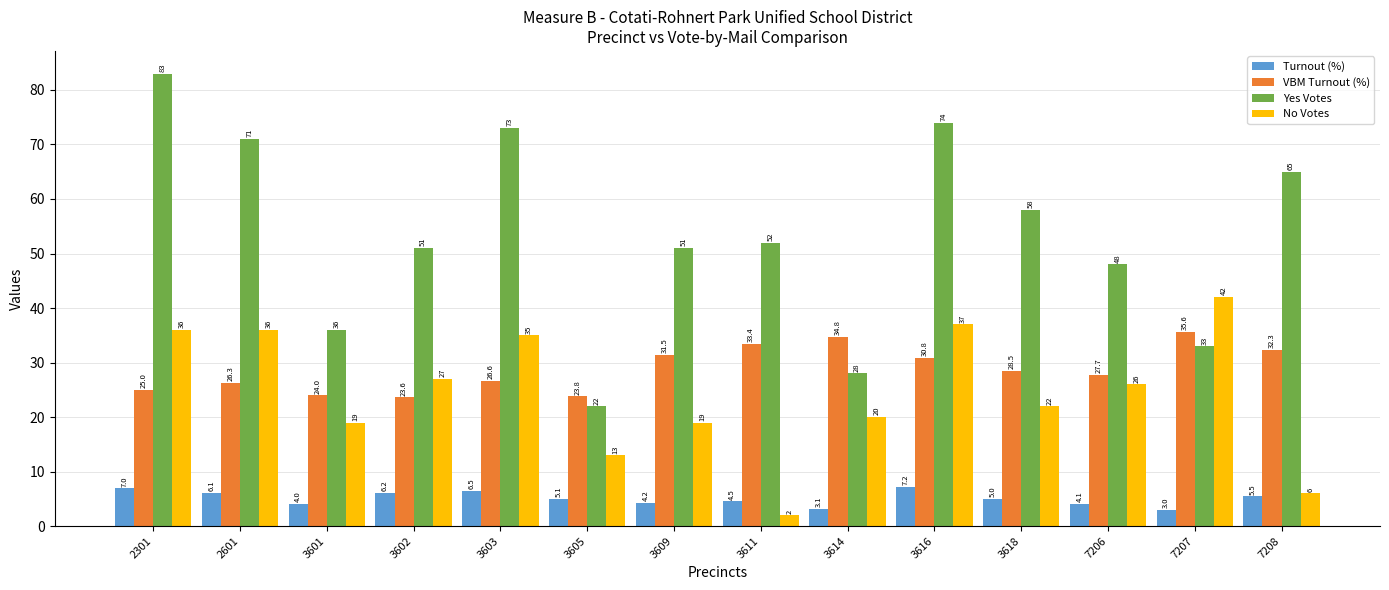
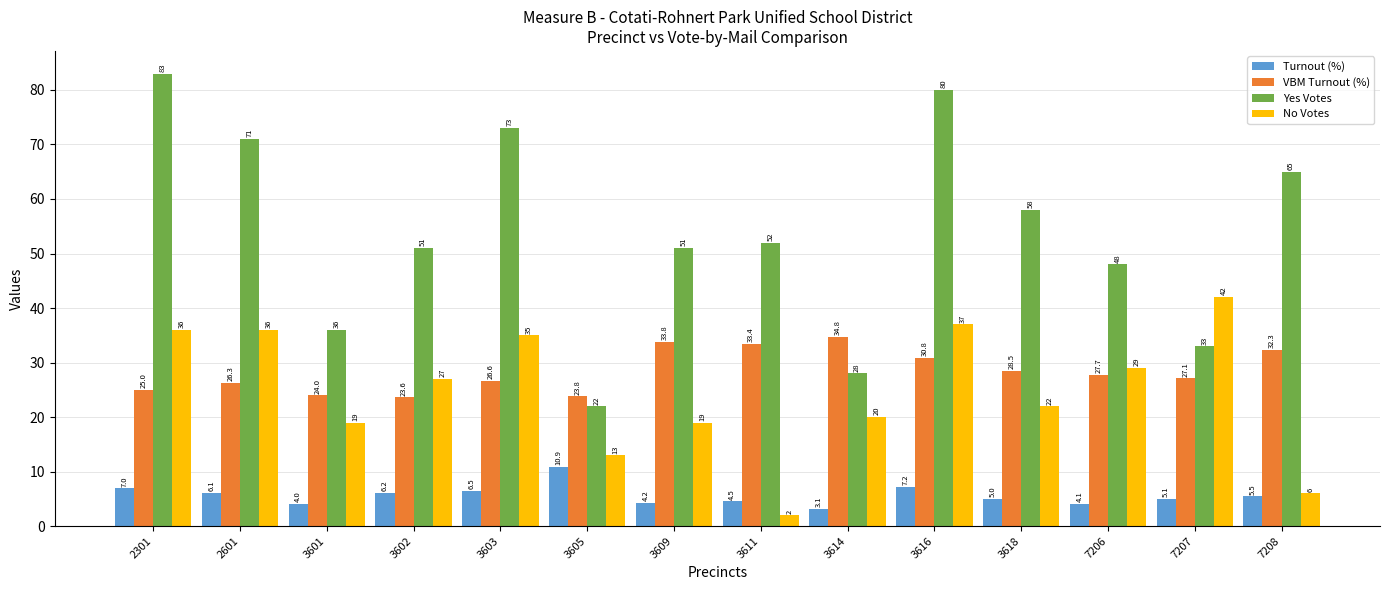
Turnout (%), 3605: 5.1 -> 10.9
VBM Turnout (%), 3609: 31.5 -> 33.8
Yes Votes, 3616: 74 -> 80
No Votes, 7206: 26 -> 29
Turnout (%), 7207: 3.0 -> 5.1
VBM Turnout (%), 7207: 35.6 -> 27.1
